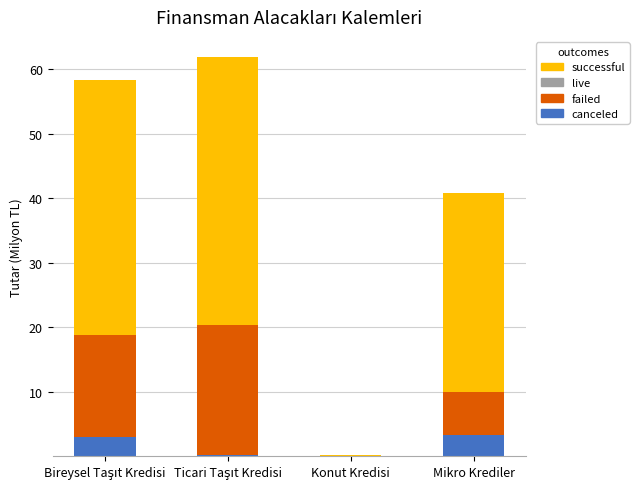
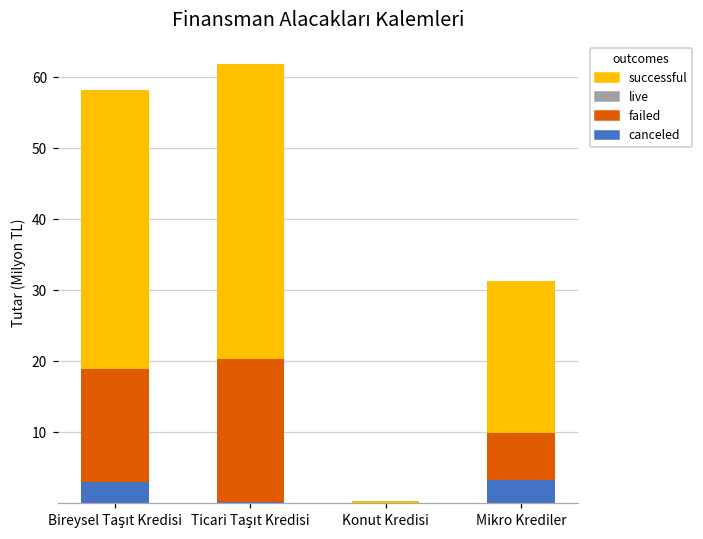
successful, Mikro Krediler: 31 -> 21
